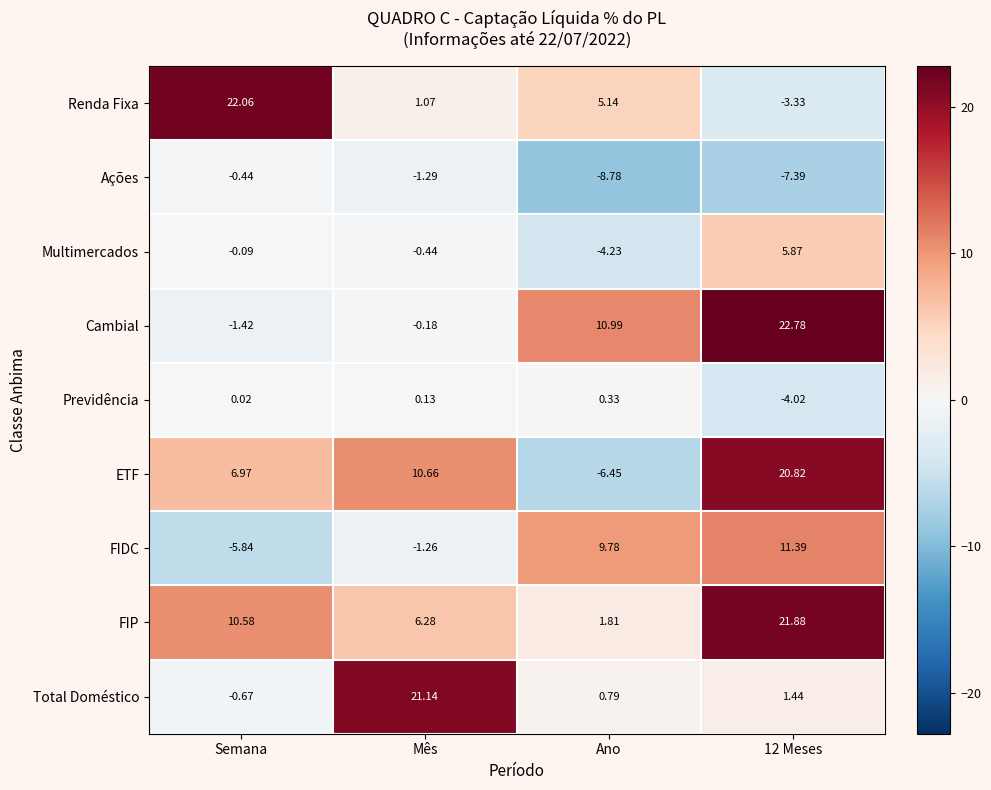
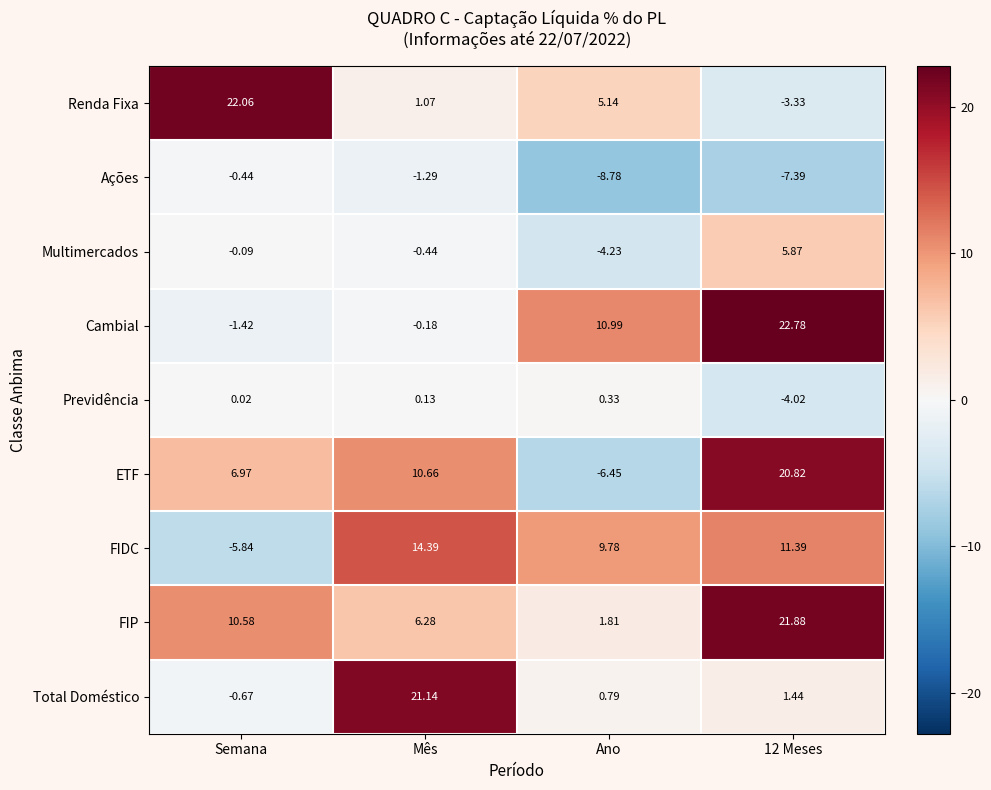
FIDC, Mês: -1.26 -> 14.39
